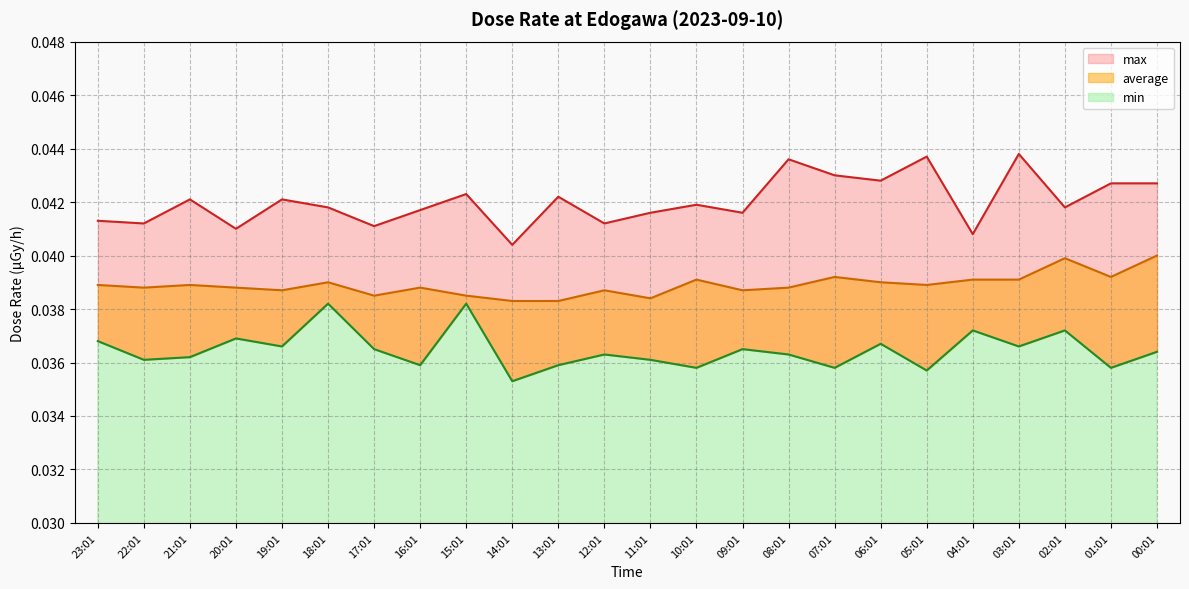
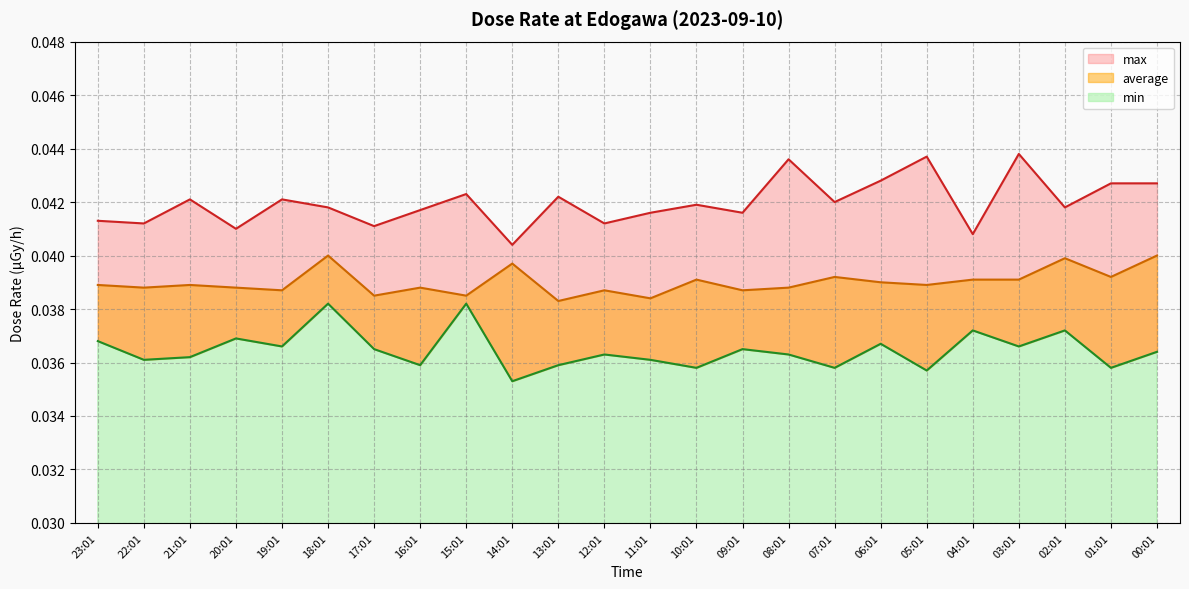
average, 18:01: 0.039 -> 0.040
average, 14:01: 0.0383 -> 0.0397
max, 07:01: 0.043 -> 0.042
